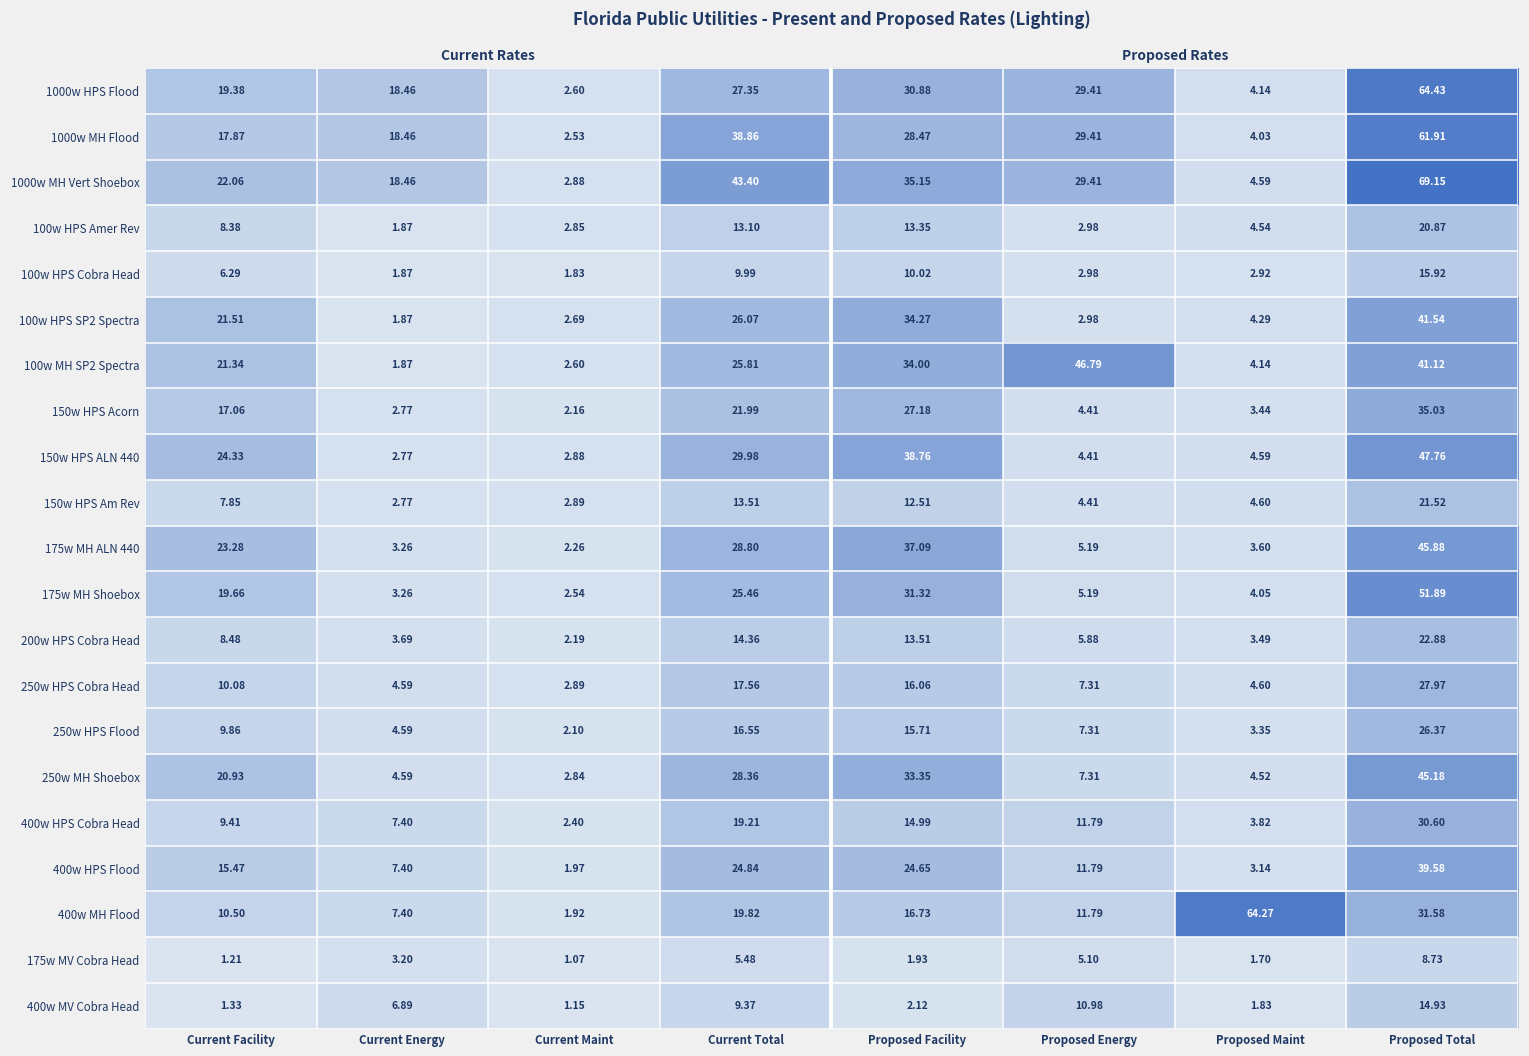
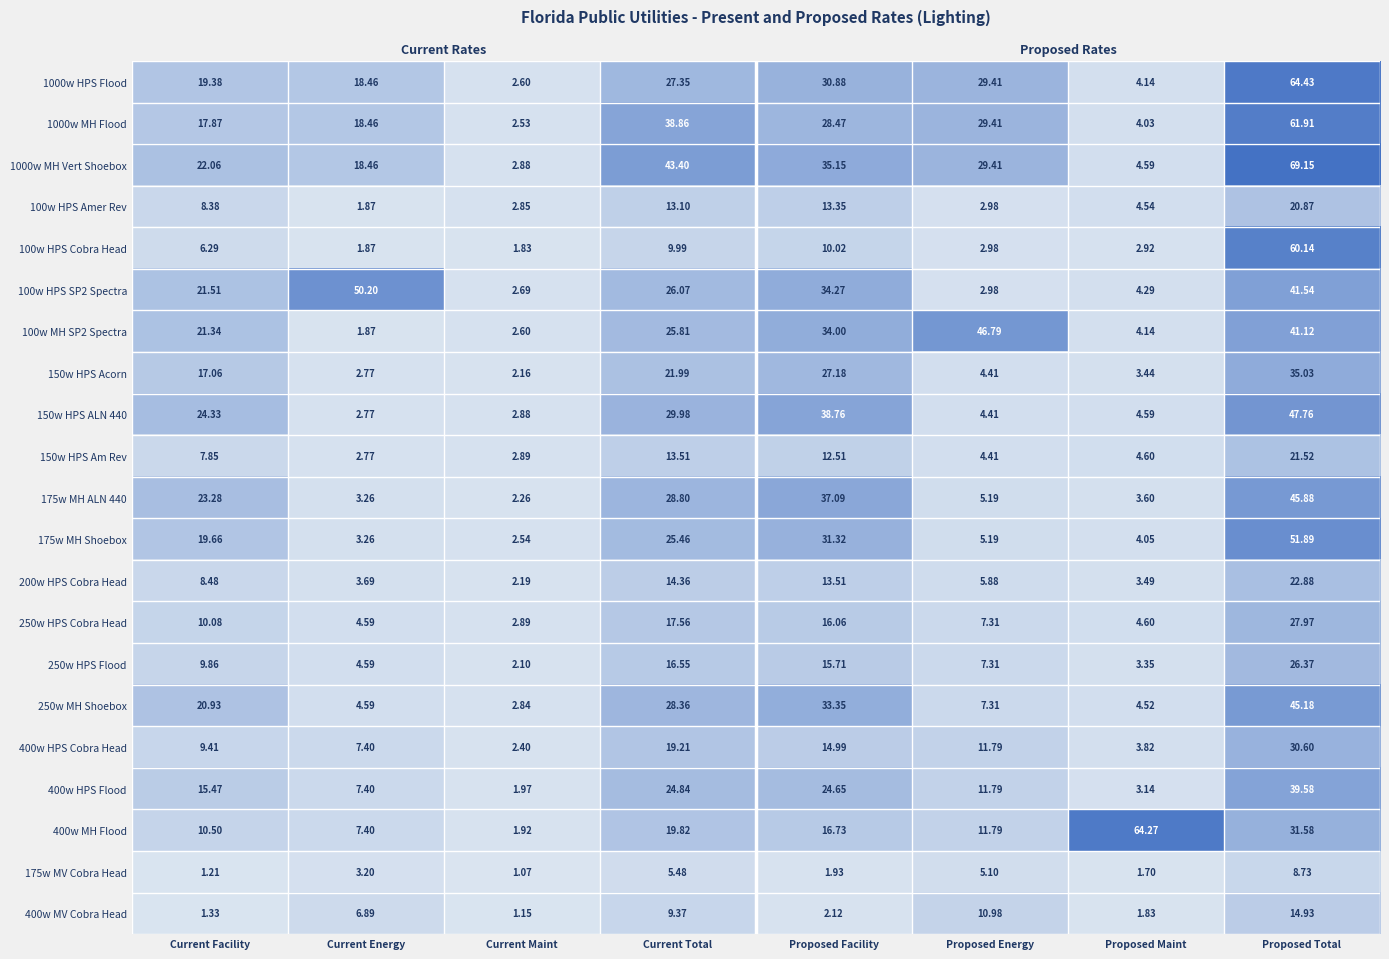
100w HPS Cobra Head, Proposed Total: 15.92 -> 60.14
100w HPS SP2 Spectra, Current Energy: 1.87 -> 50.20
